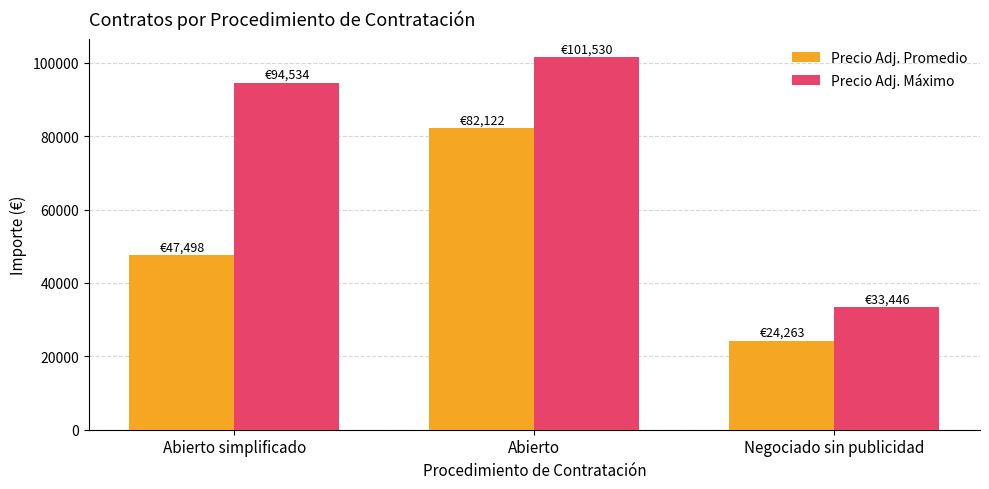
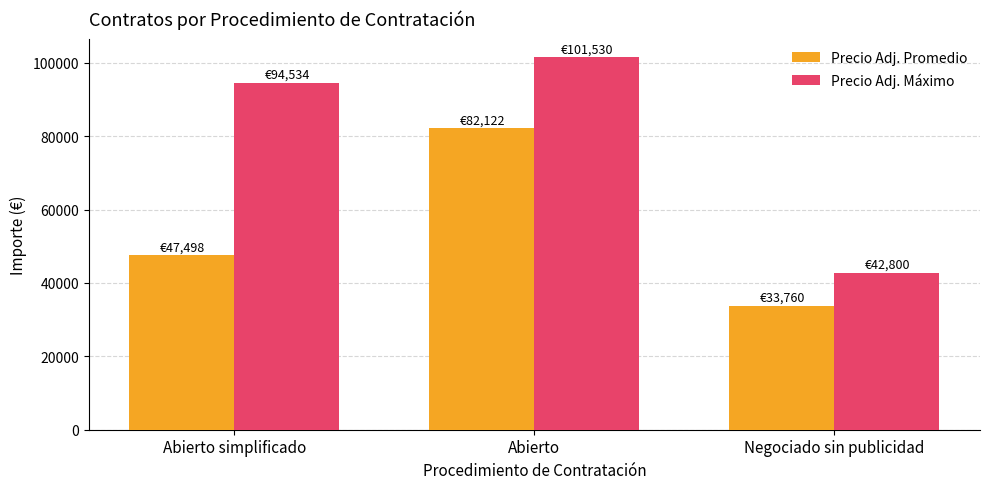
Precio Adj. Promedio, Negociado sin publicidad: €24,263 -> €33,760
Precio Adj. Máximo, Negociado sin publicidad: €33,446 -> €42,800
